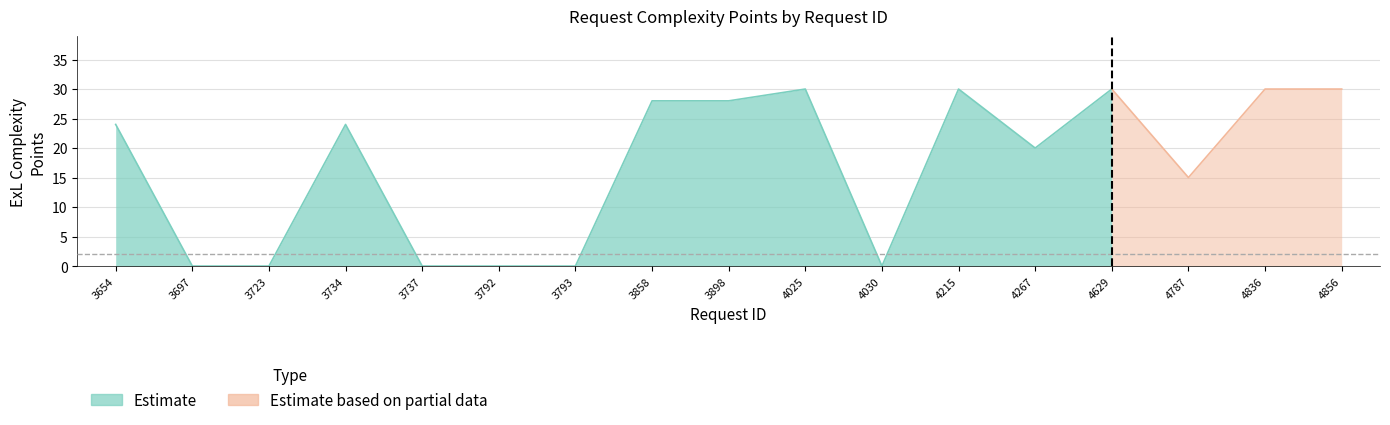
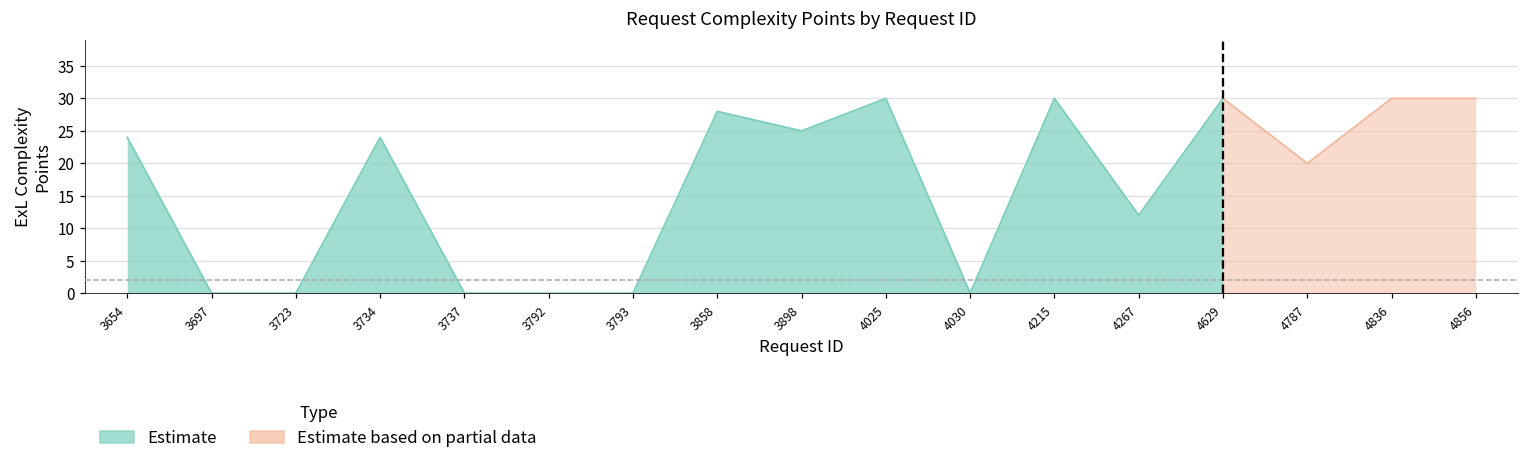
Estimate, 3898: 28 -> 25
Estimate, 4267: 20 -> 12
Estimate based on partial data, 4787: 15 -> 20
